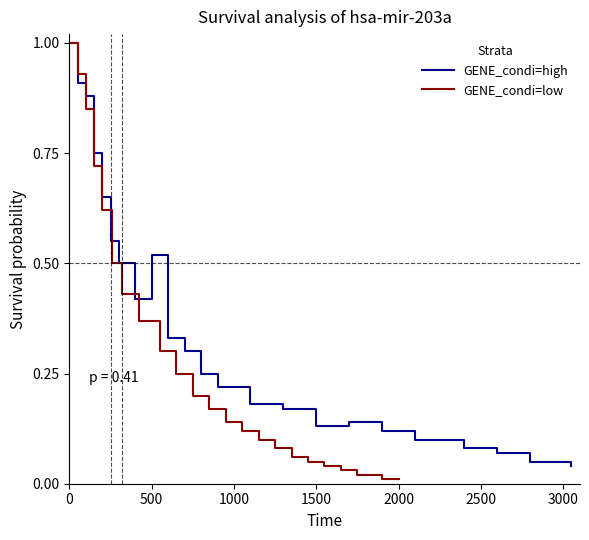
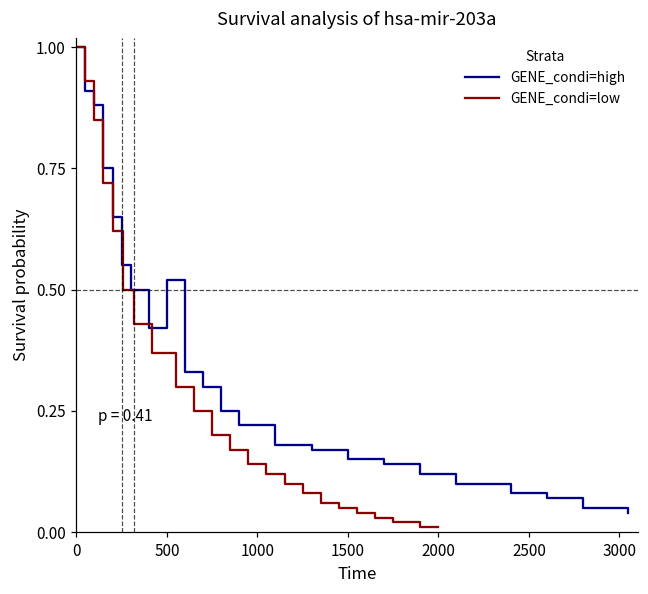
GENE_condi=high, 1500: 0.13 -> 0.15
